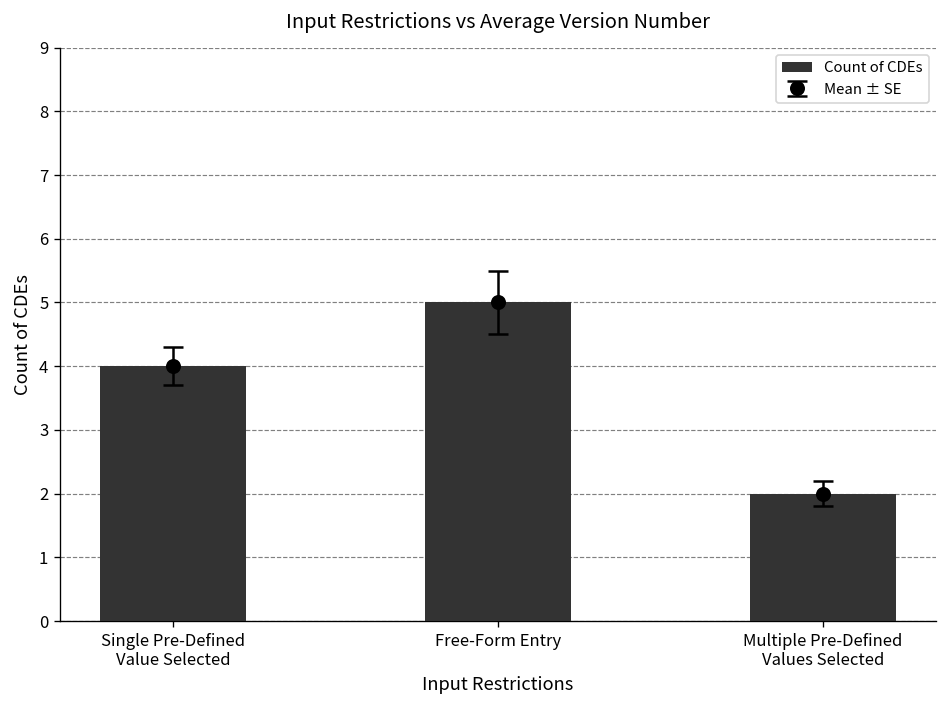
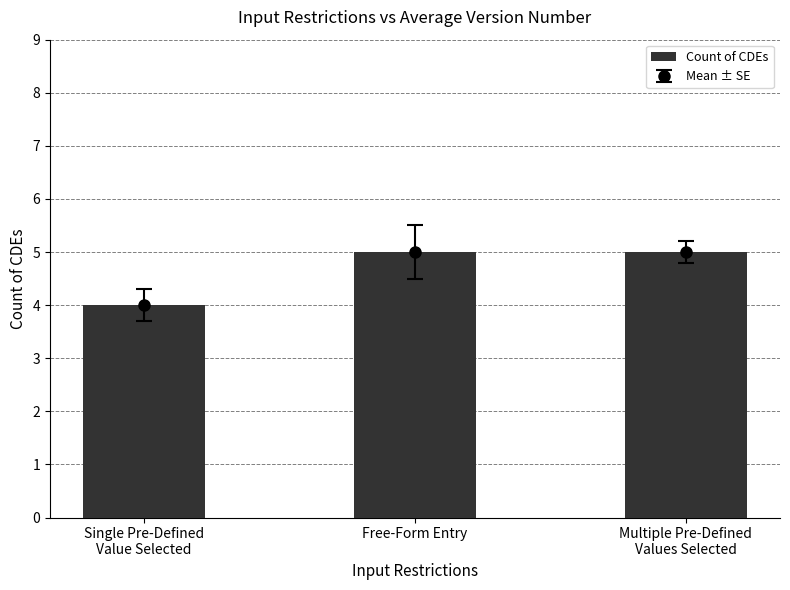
Count of CDEs, Multiple Pre-Defined Values Selected: 2 -> 5
